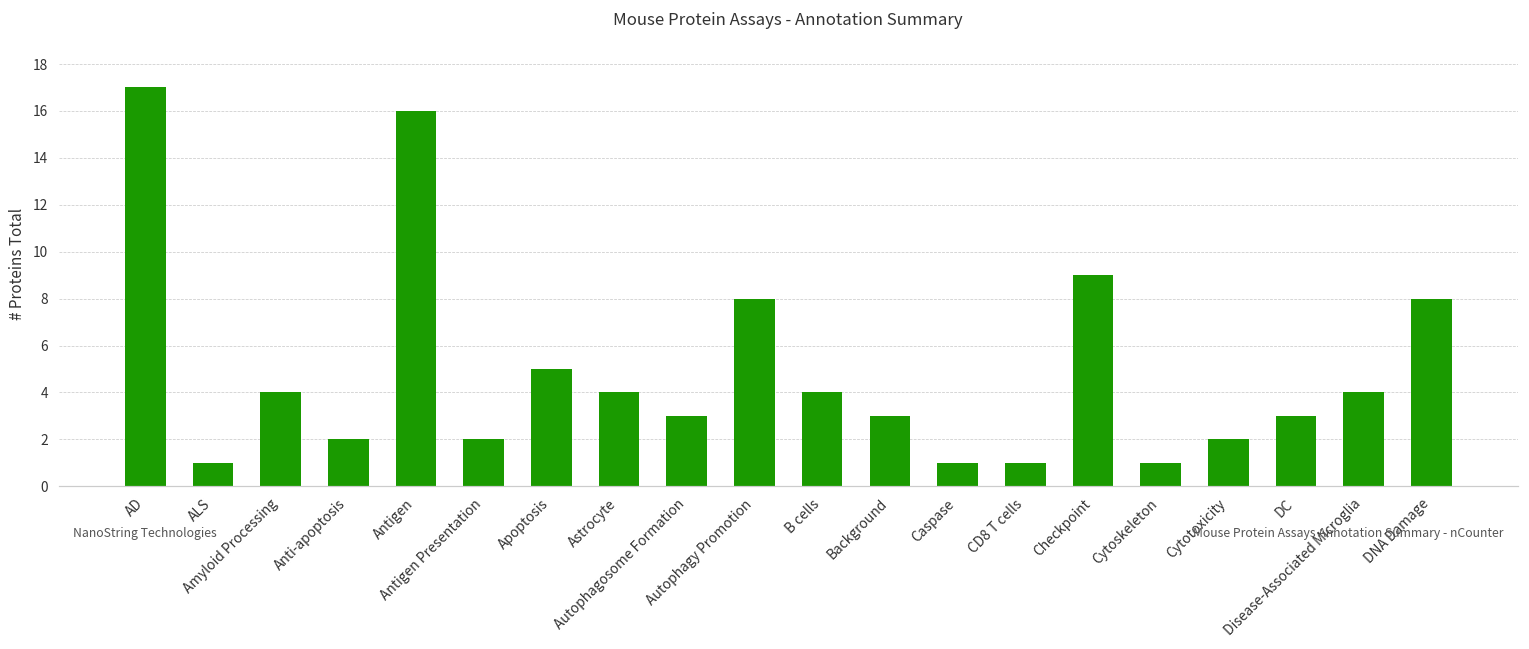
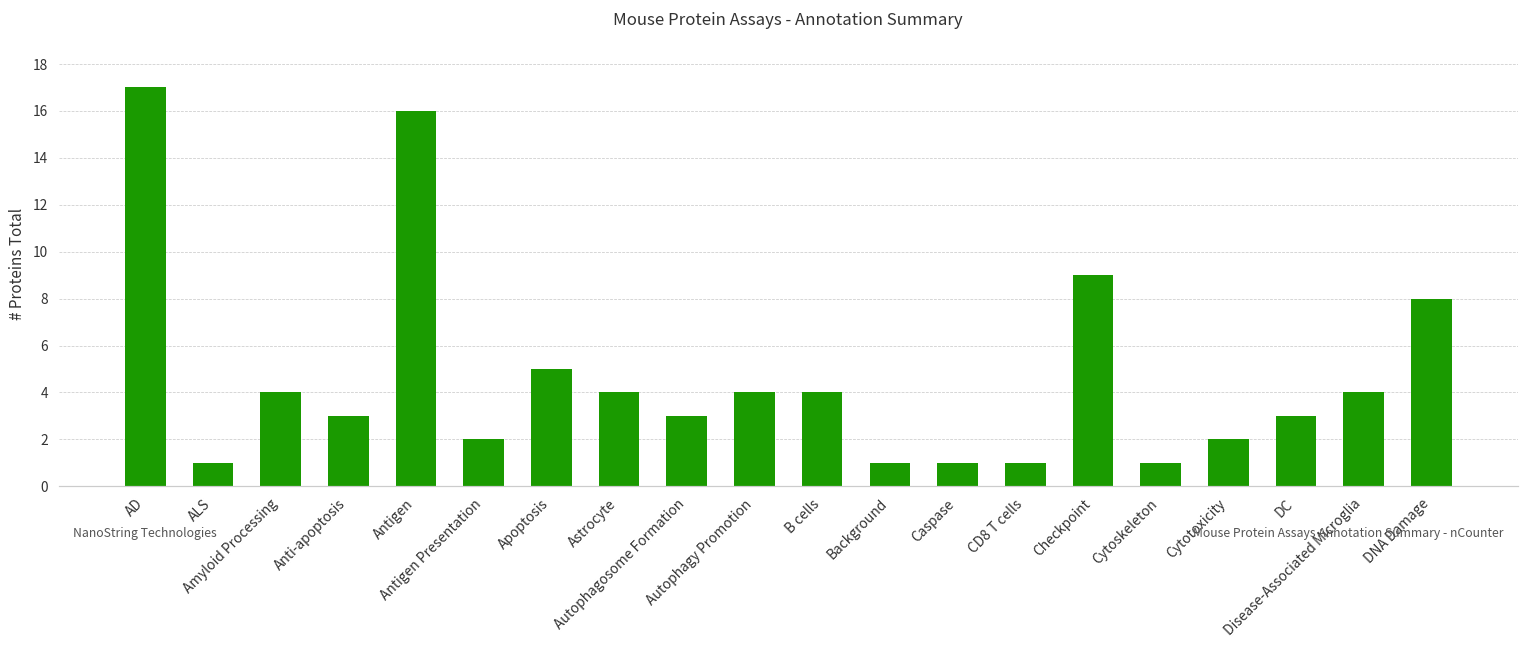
Anti-apoptosis: 2 -> 3
Autophagy Promotion: 8 -> 4
Background: 3 -> 1
